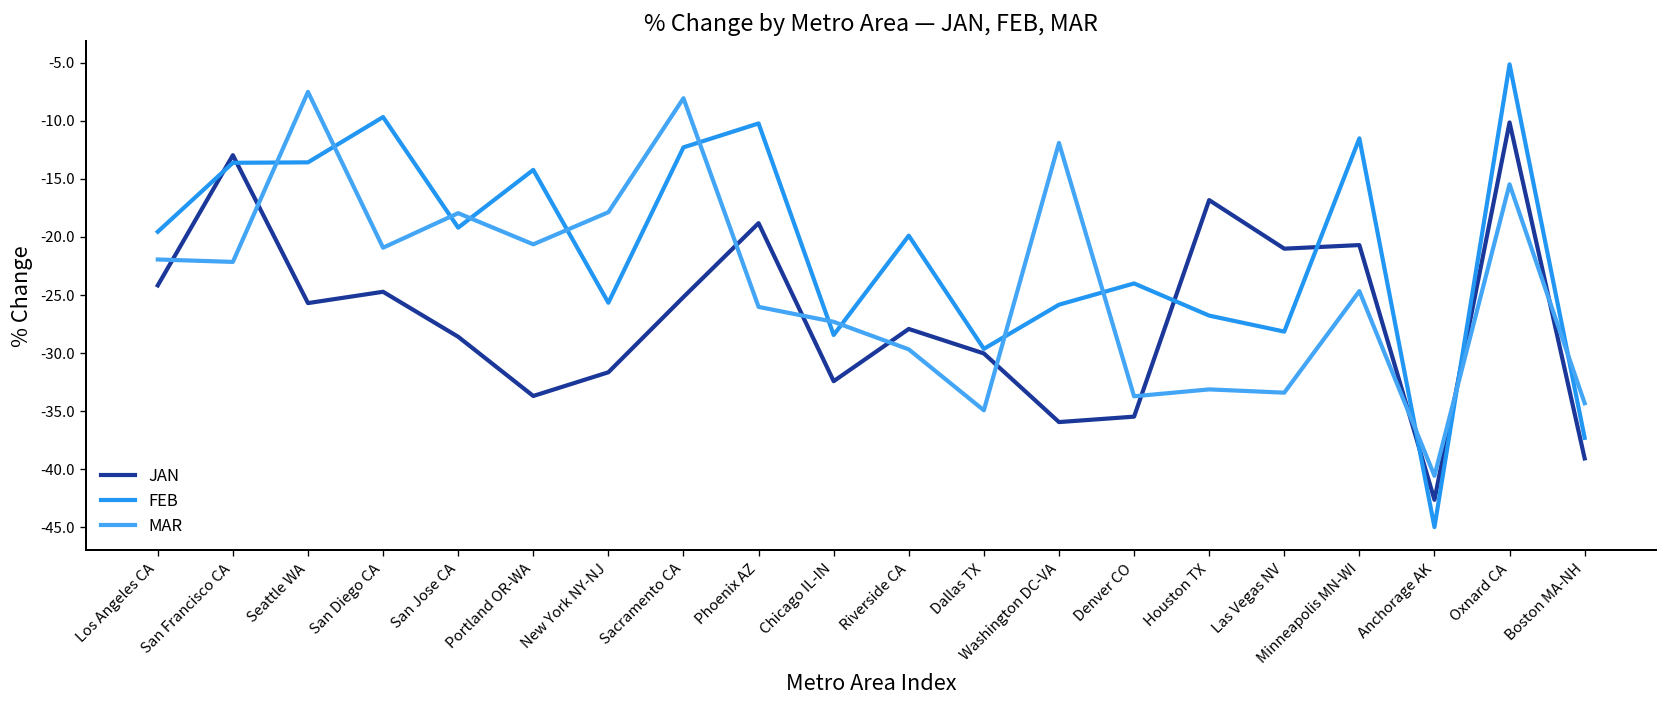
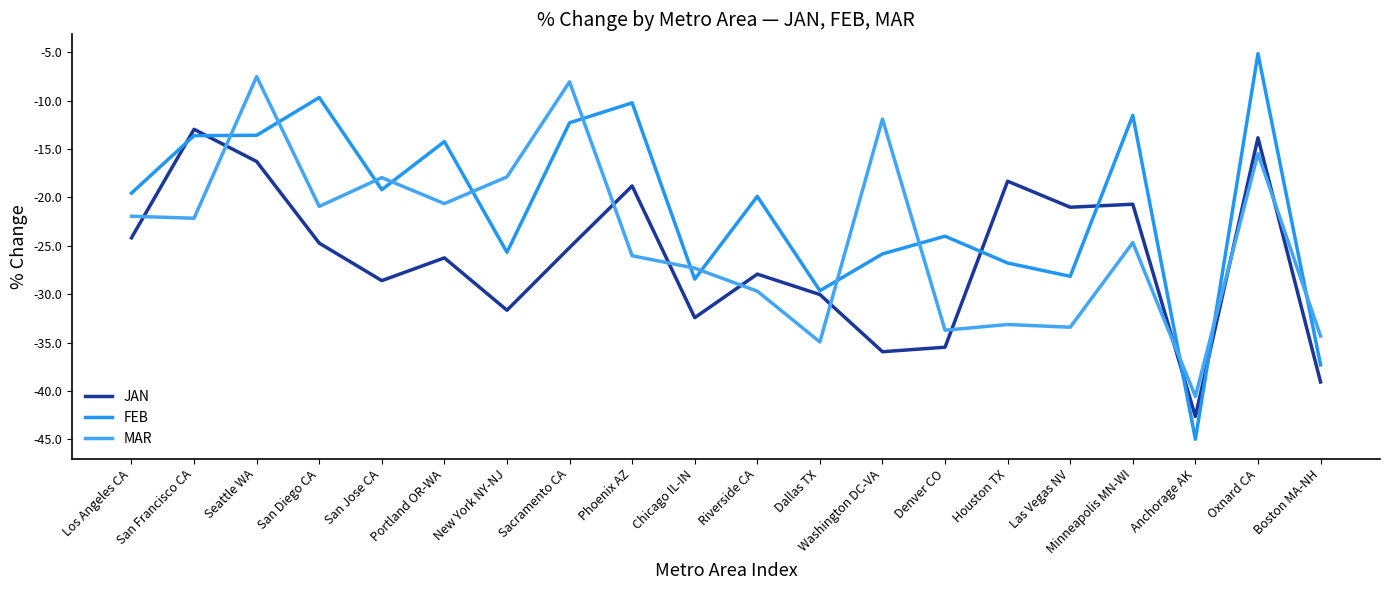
JAN, Seattle WA: -26 -> -16
JAN, Portland OR-WA: -34 -> -26
JAN, Houston TX: -17 -> -18
JAN, Oxnard CA: -10 -> -14
